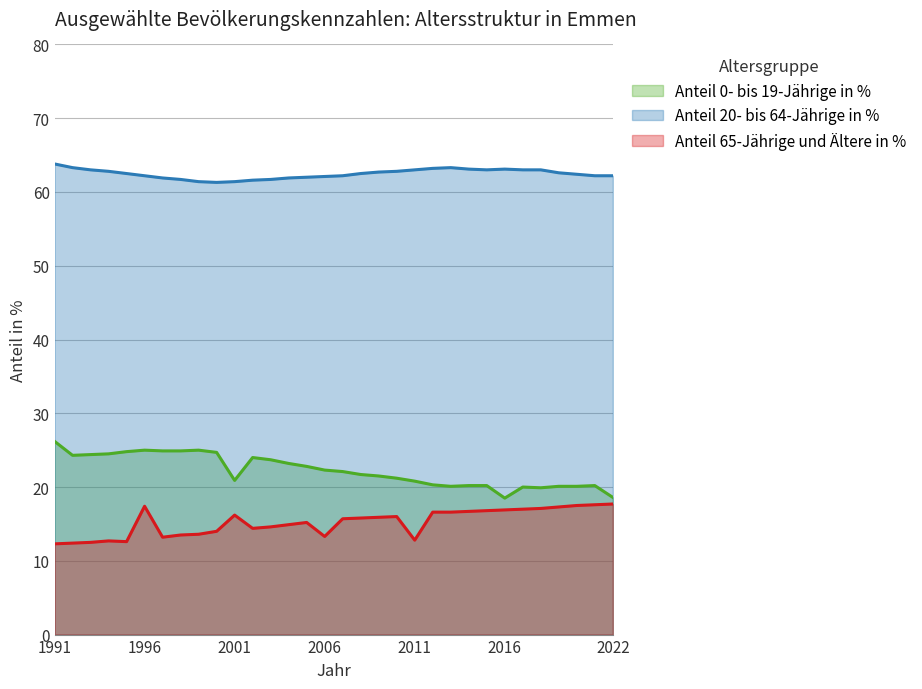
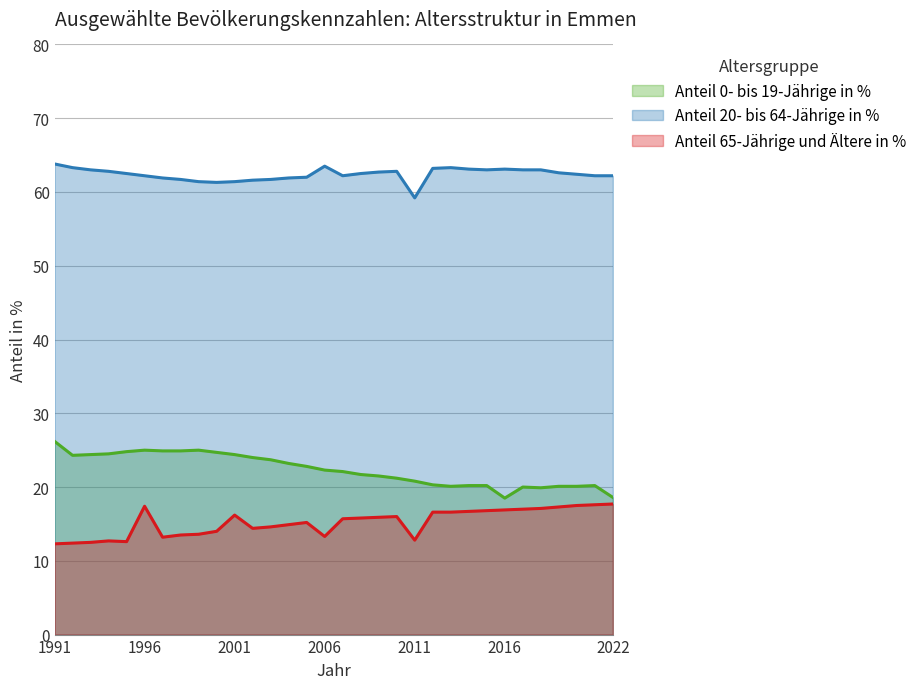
Anteil 0- bis 19-Jährige in %, 2001: 21 -> 24
Anteil 20- bis 64-Jährige in %, 2006: 62 -> 64
Anteil 20- bis 64-Jährige in %, 2011: 63 -> 59
